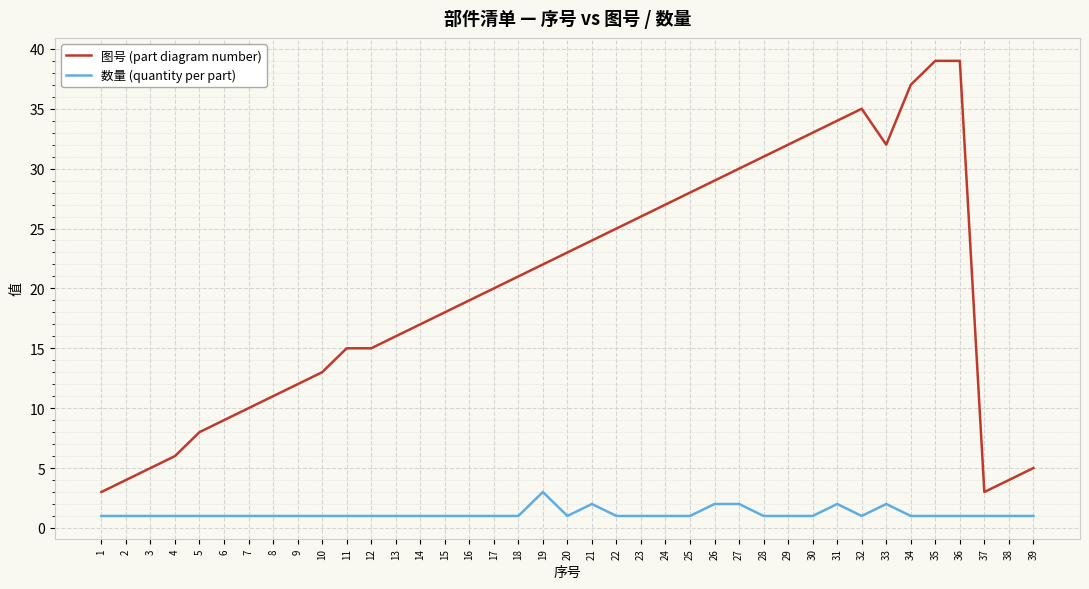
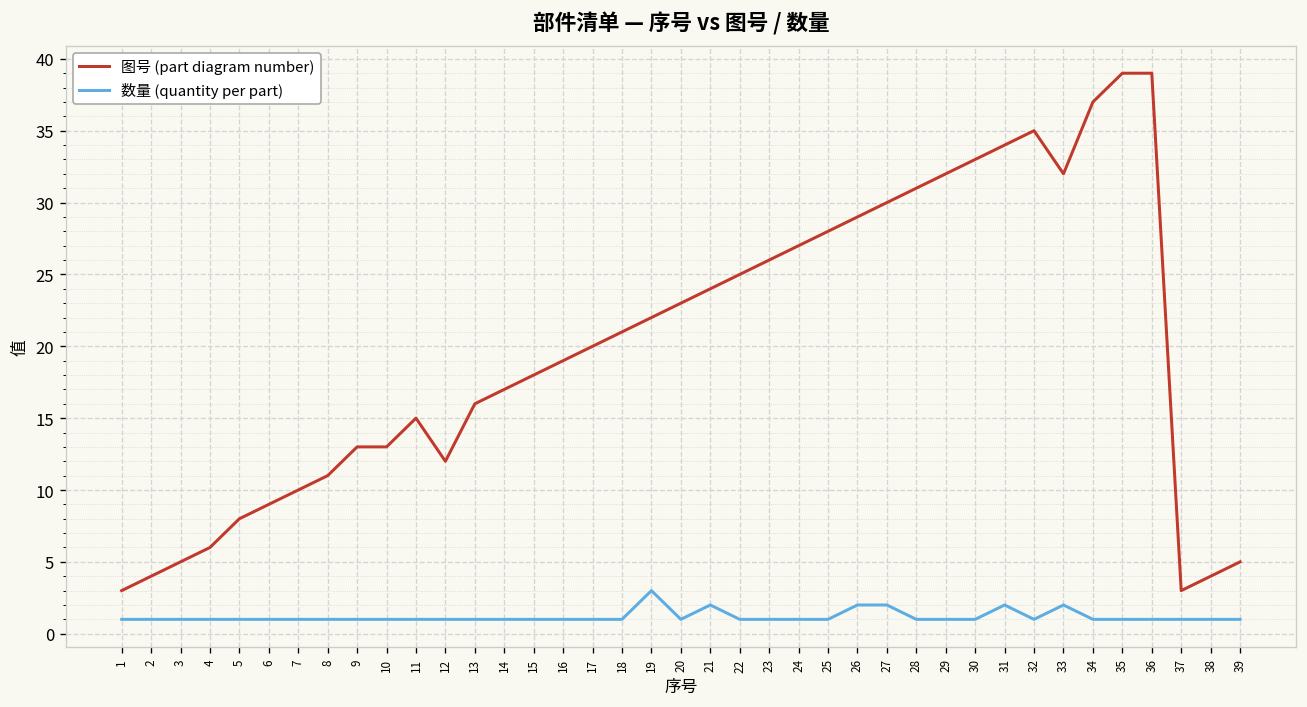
图号 (part diagram number), 9: 12 -> 13
图号 (part diagram number), 12: 15 -> 12
